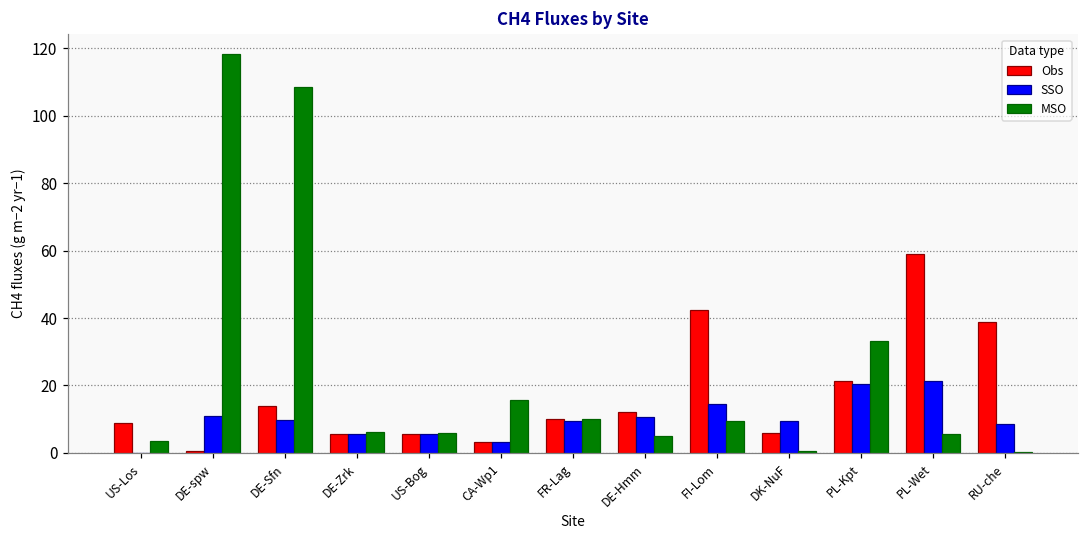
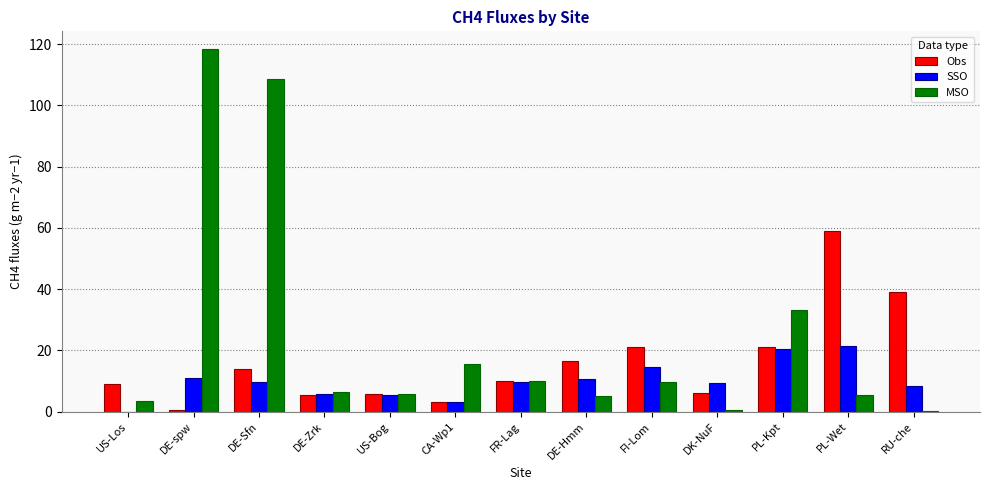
Obs, DE-Hmm: 12 -> 17
Obs, FI-Lom: 43 -> 21
